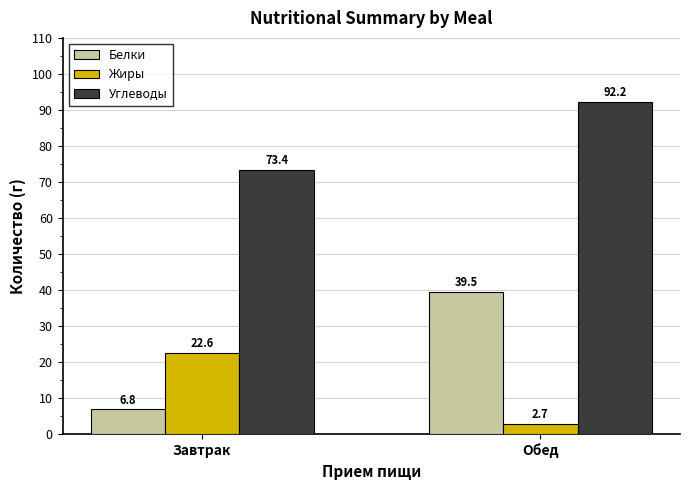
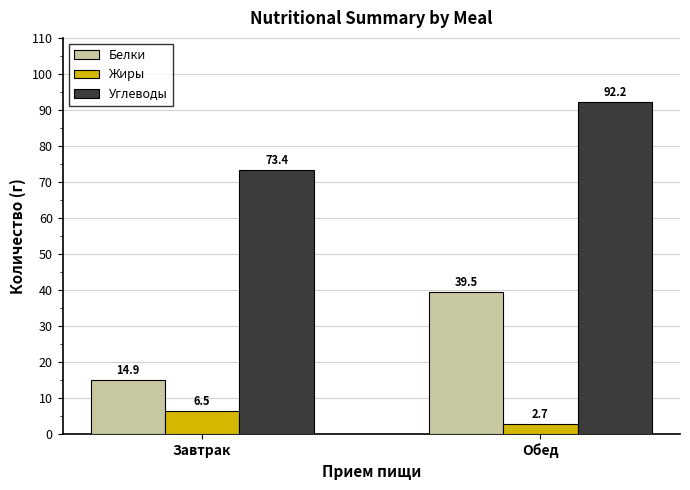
Белки, Завтрак: 6.8 -> 14.9
Жиры, Завтрак: 22.6 -> 6.5
